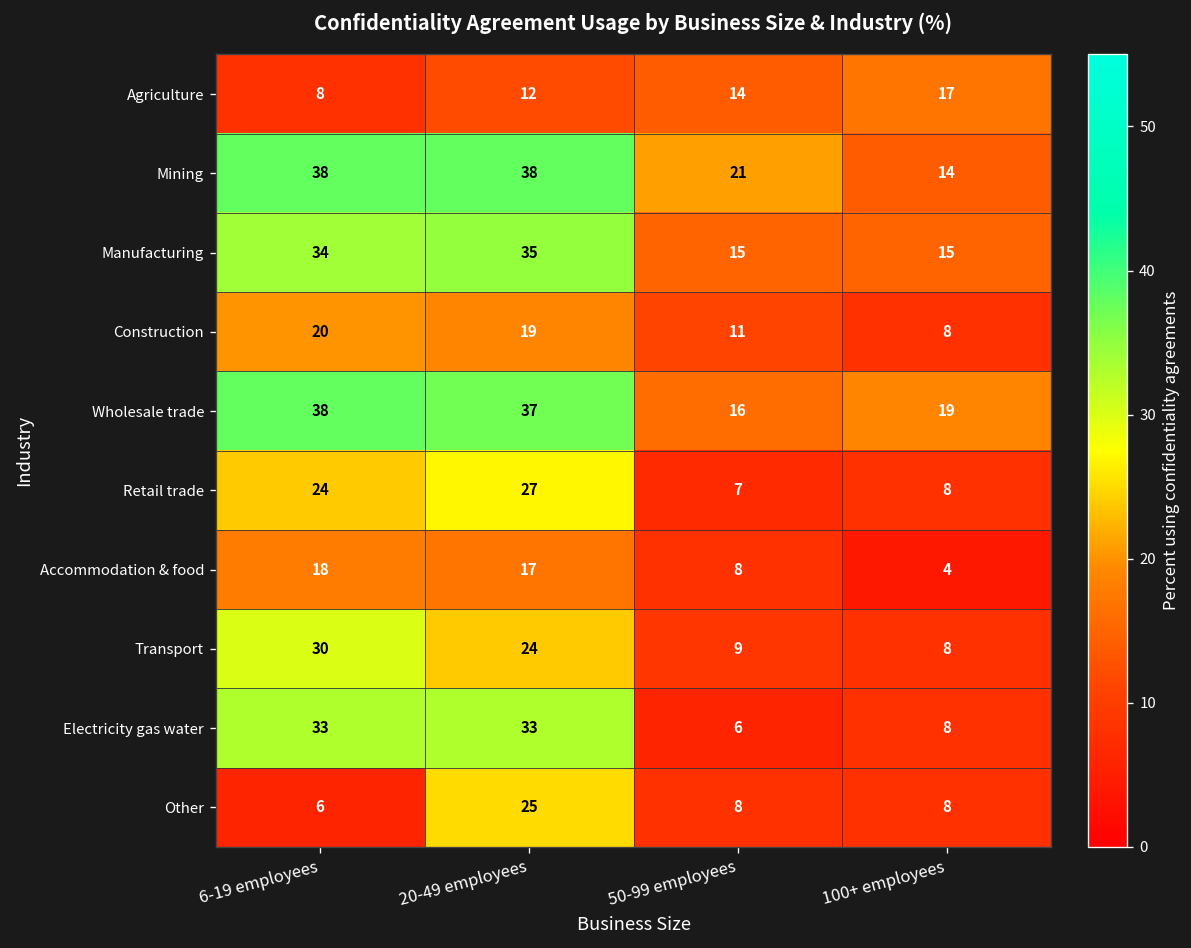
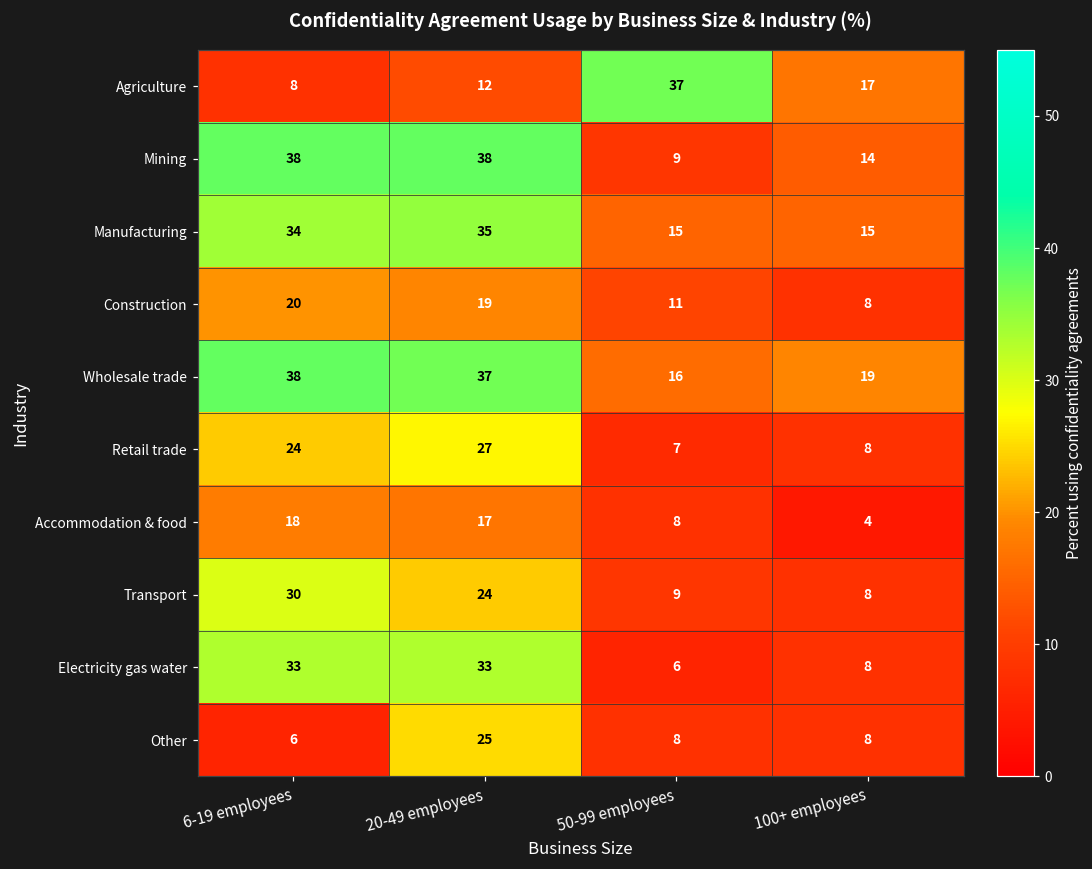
Agriculture, 50-99 employees: 14 -> 37
Mining, 50-99 employees: 21 -> 9
